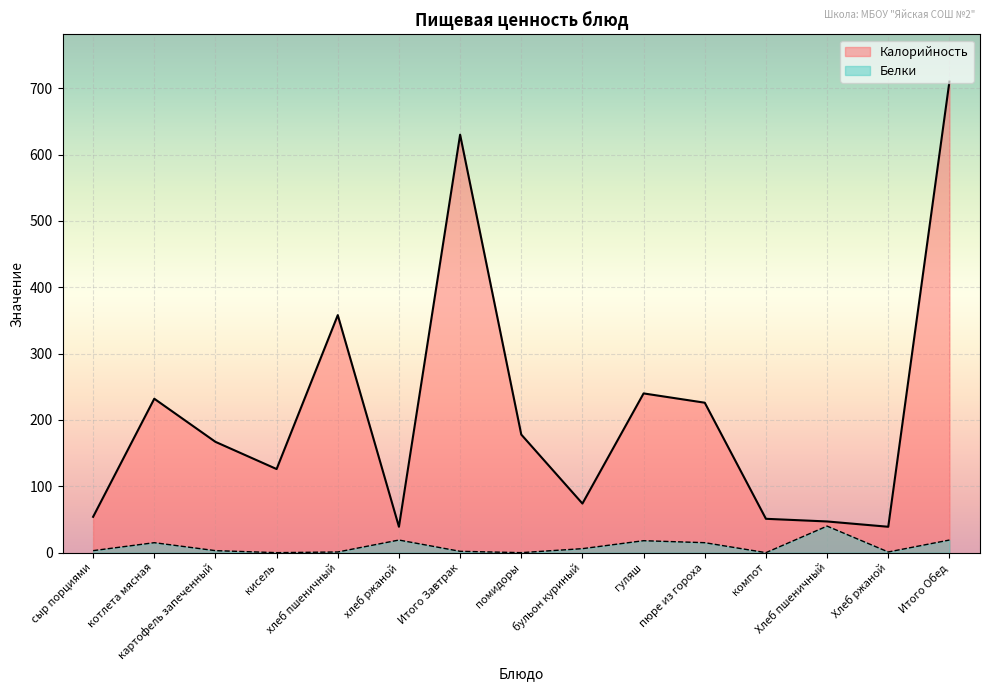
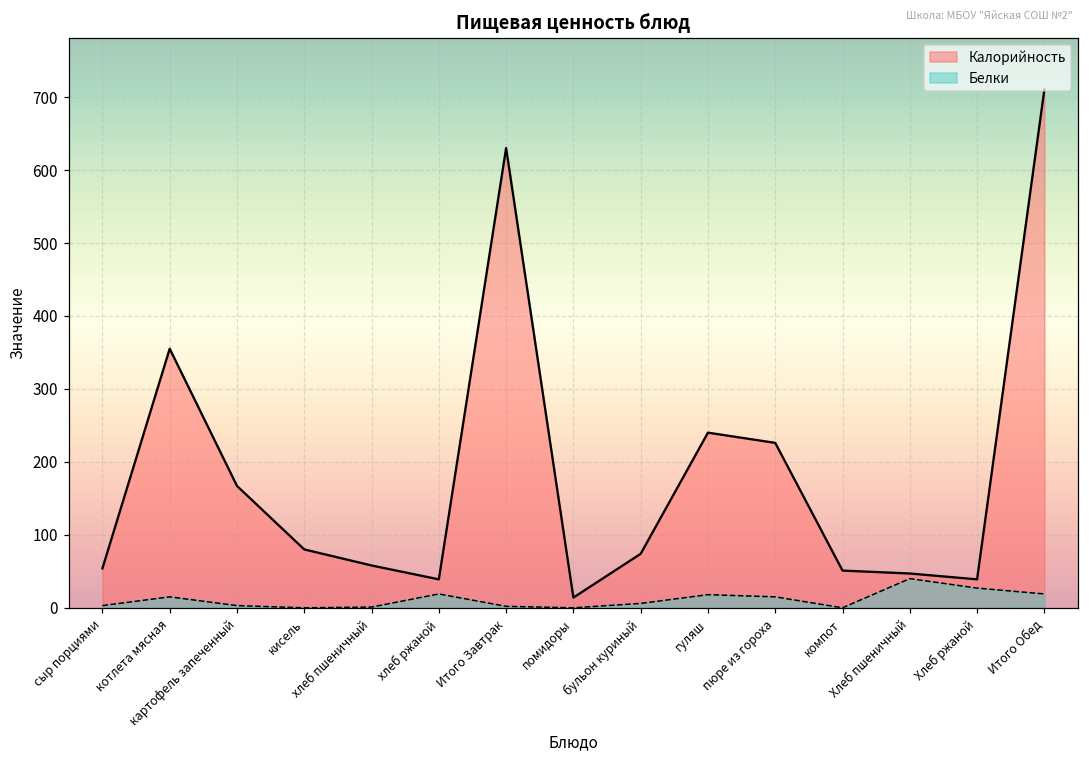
Калорийность, котлета мясная: 230 -> 360
Калорийность, кисель: 130 -> 80
Калорийность, хлеб пшеничный: 360 -> 60
Калорийность, помидоры: 180 -> 10
Белки, Хлеб ржаной: 0 -> 30
